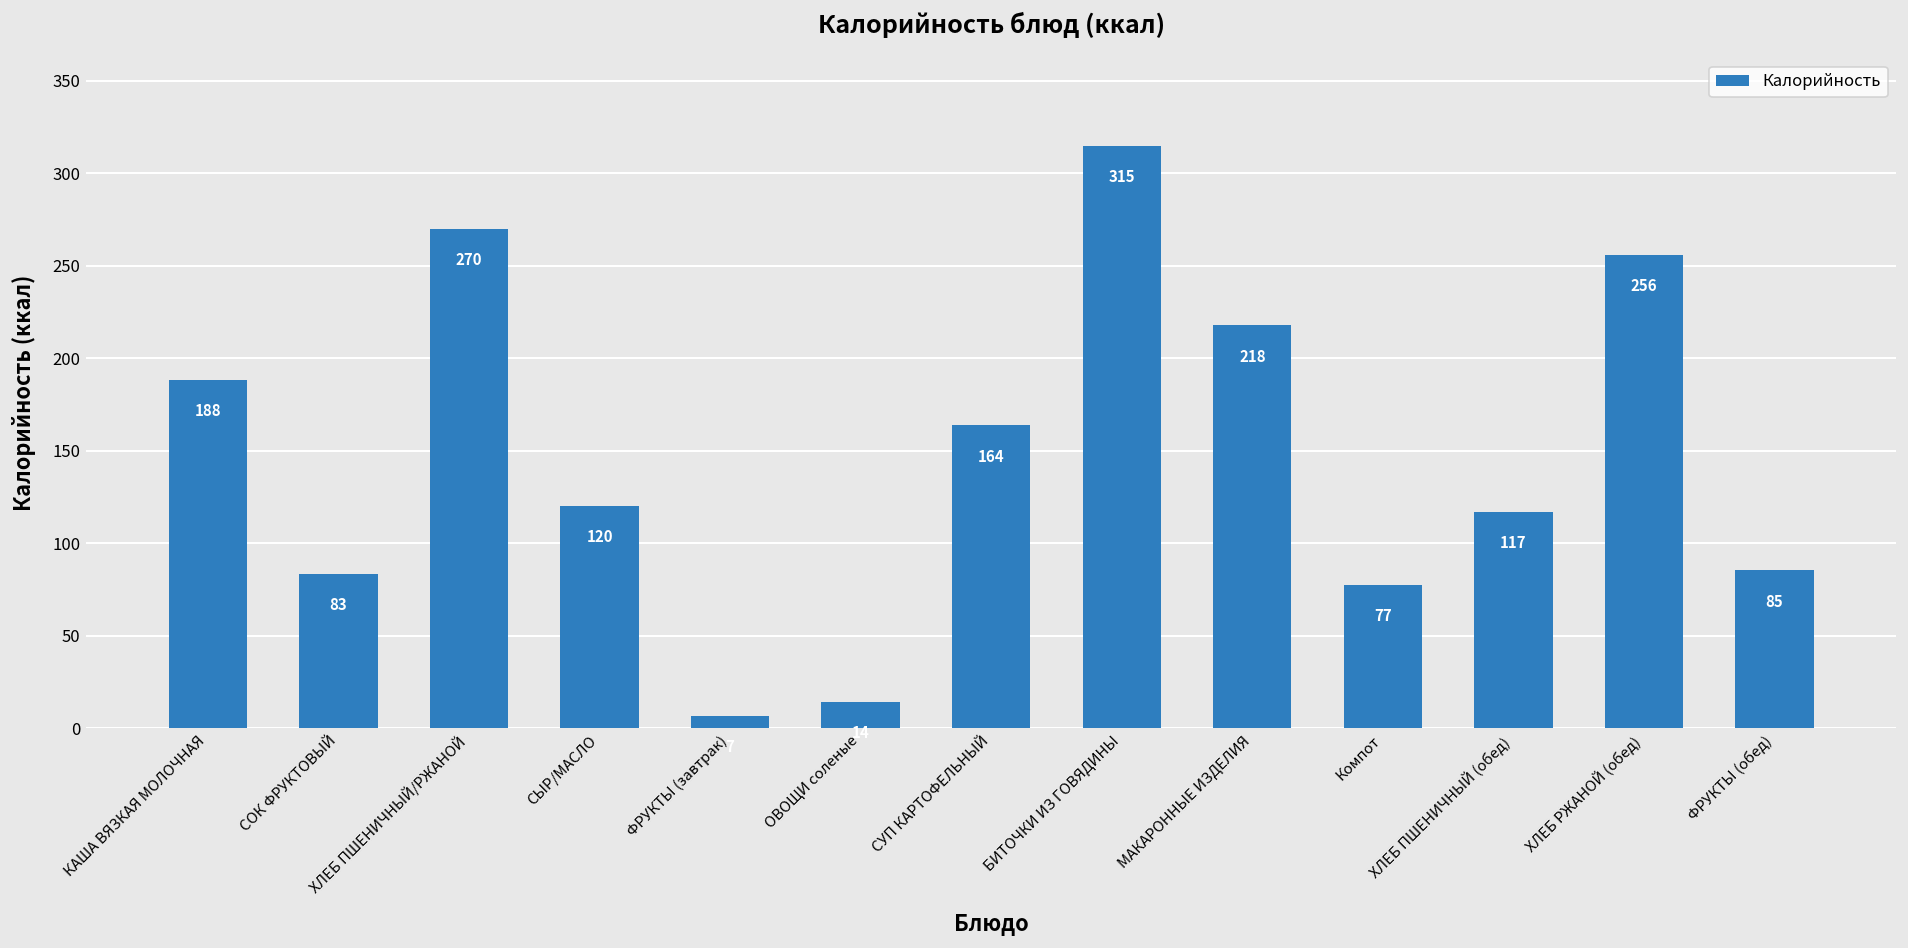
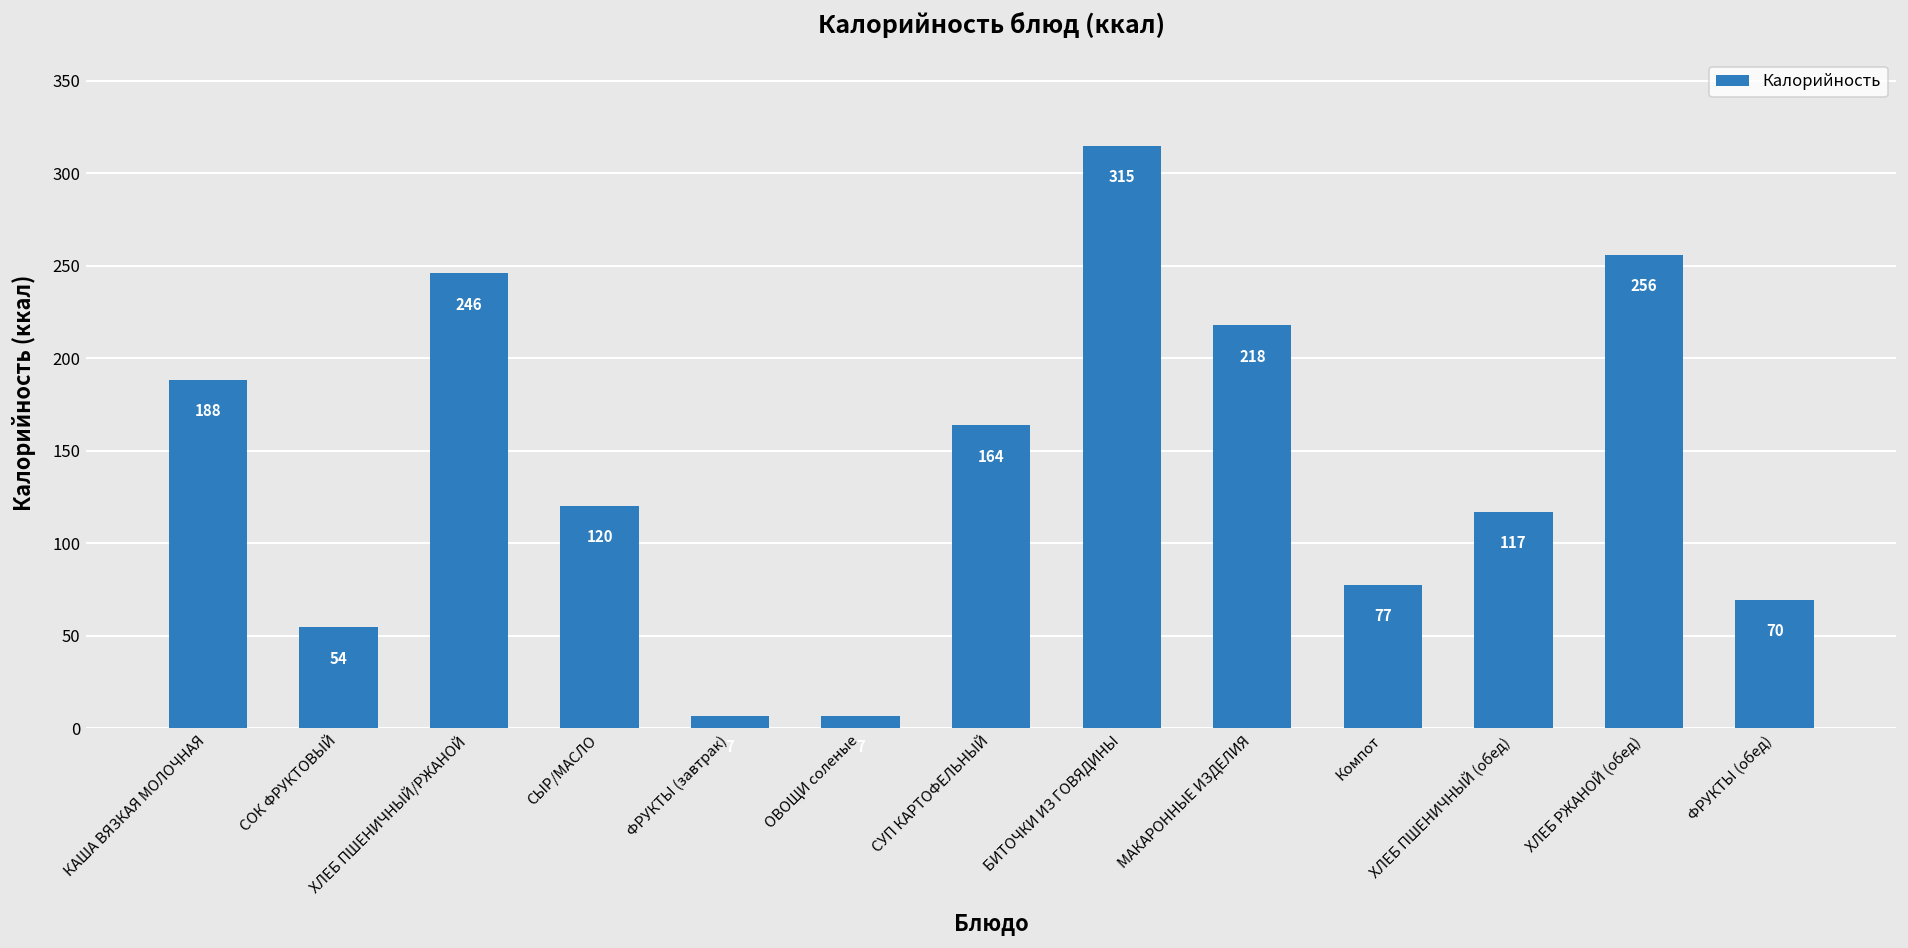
СОК ФРУКТОВЫЙ: 83 -> 54
ХЛЕБ ПШЕНИЧНЫЙ/РЖАНОЙ: 270 -> 246
ОВОЩИ соленые: 14 -> 7
ФРУКТЫ (обед): 85 -> 70
